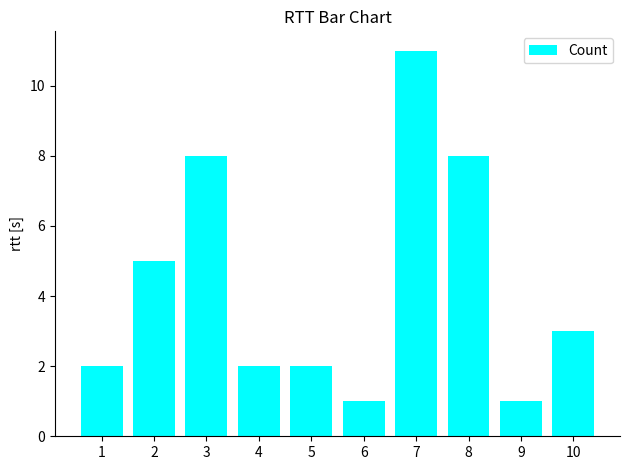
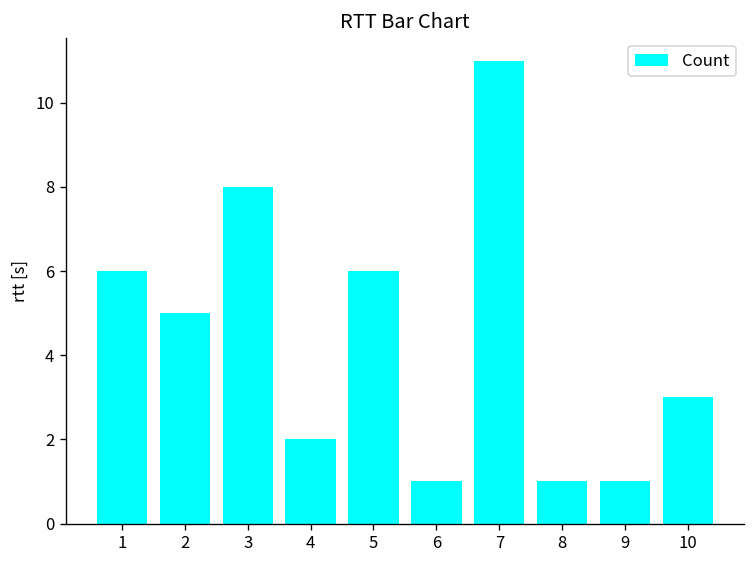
1: 2 -> 6
5: 2 -> 6
8: 8 -> 1
